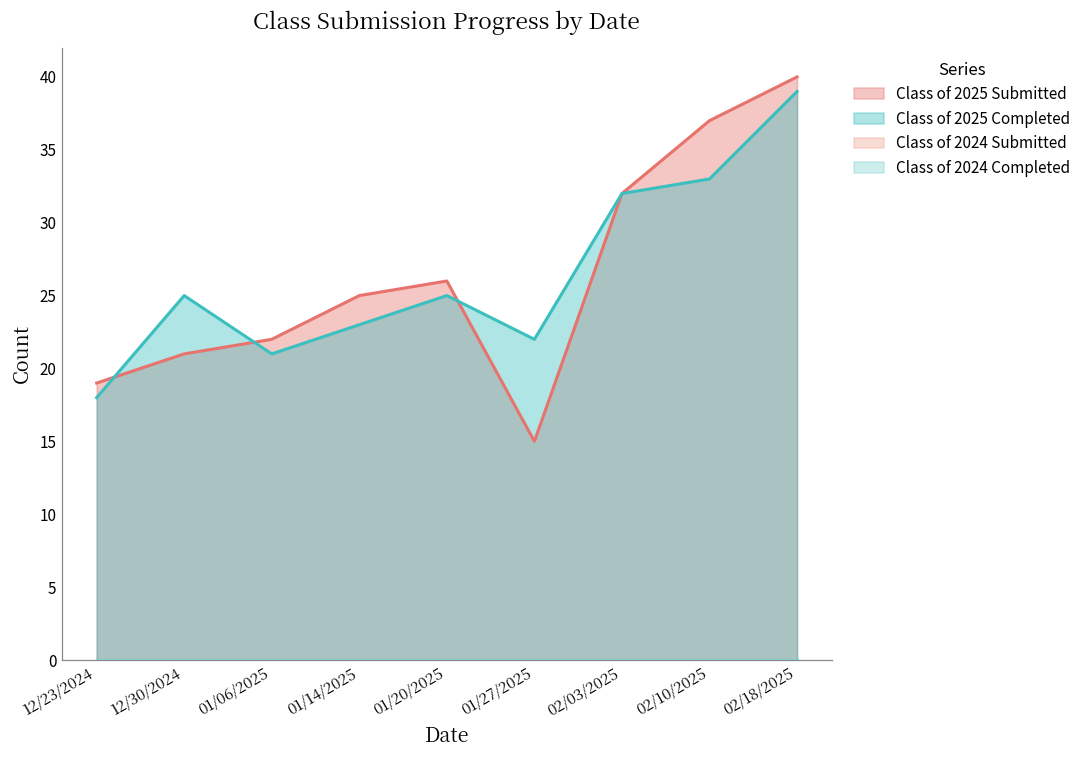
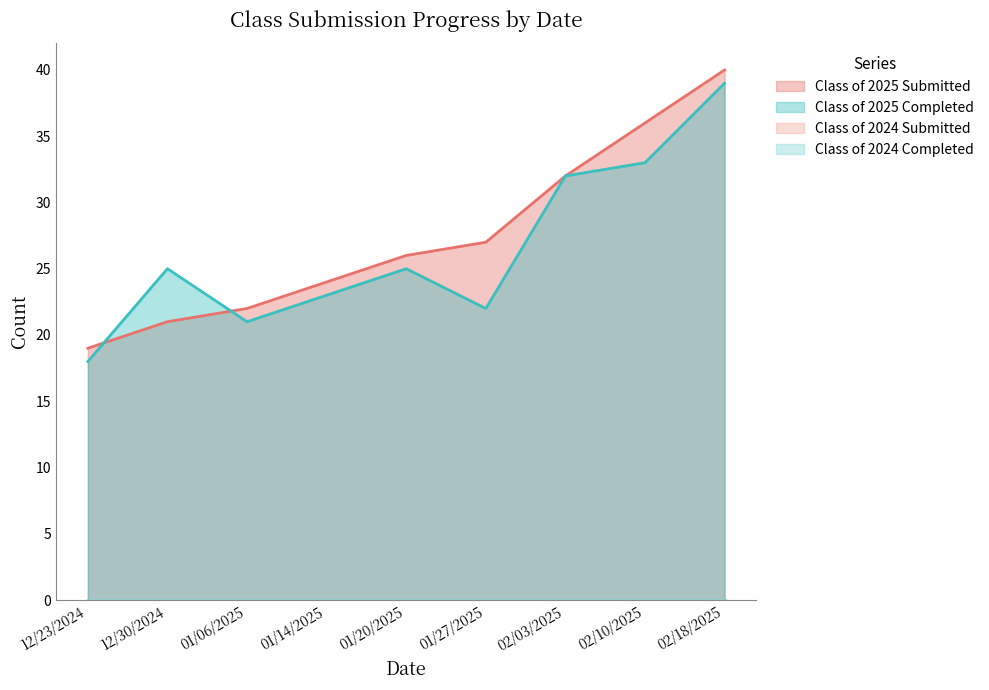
Class of 2025 Submitted, 01/14/2025: 25 -> 24
Class of 2025 Submitted, 01/27/2025: 15 -> 27
Class of 2025 Submitted, 02/10/2025: 37 -> 36
